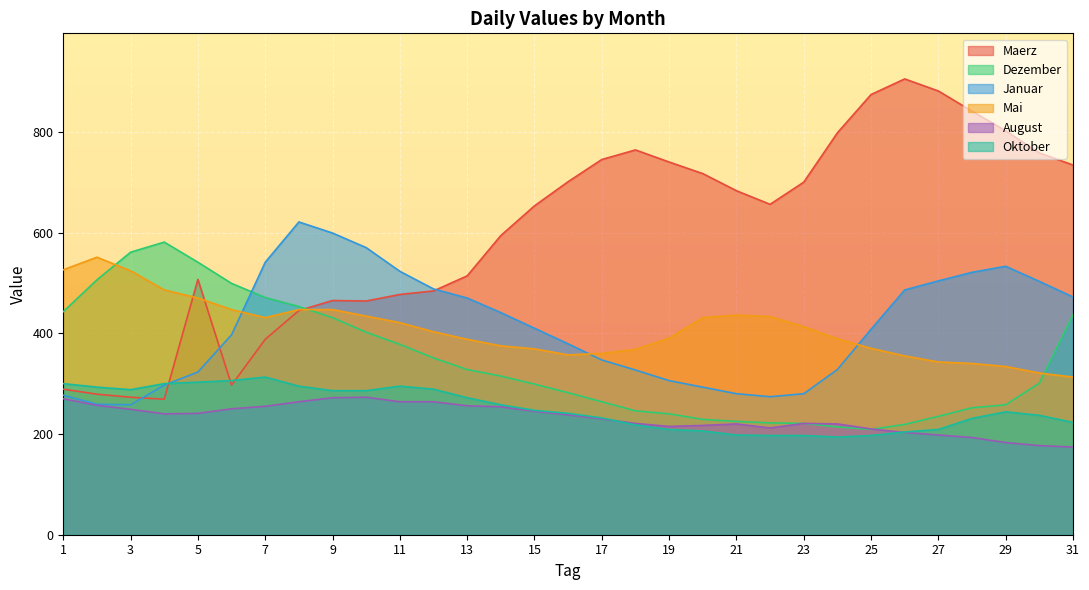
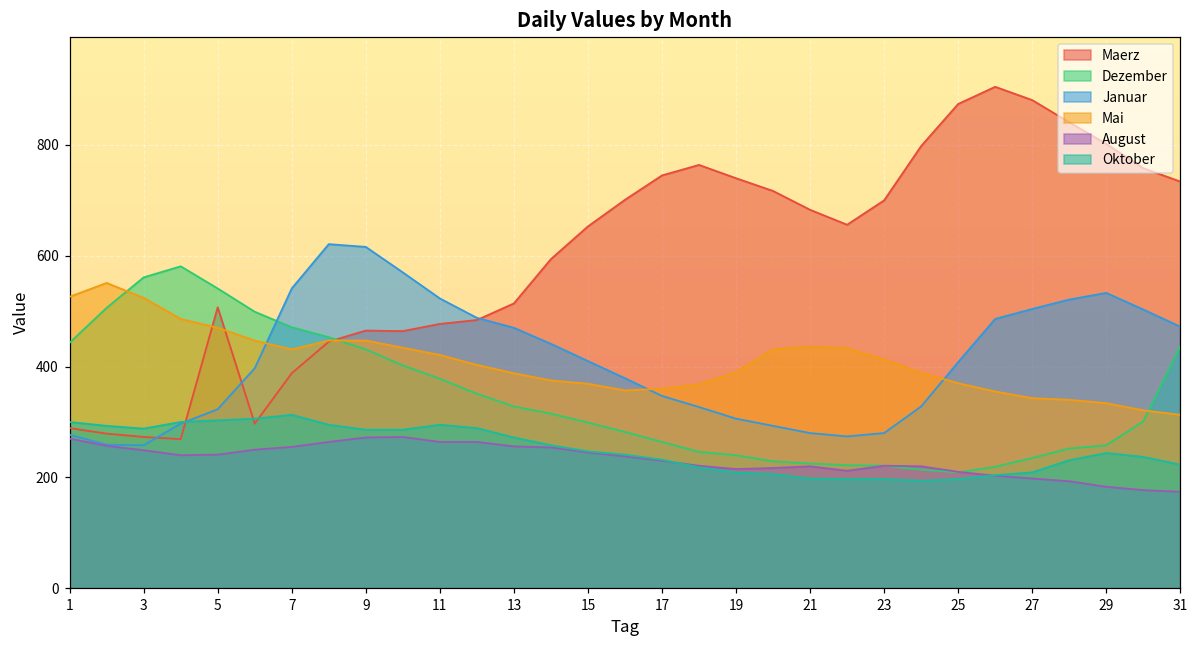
Januar, 9: 600 -> 620
